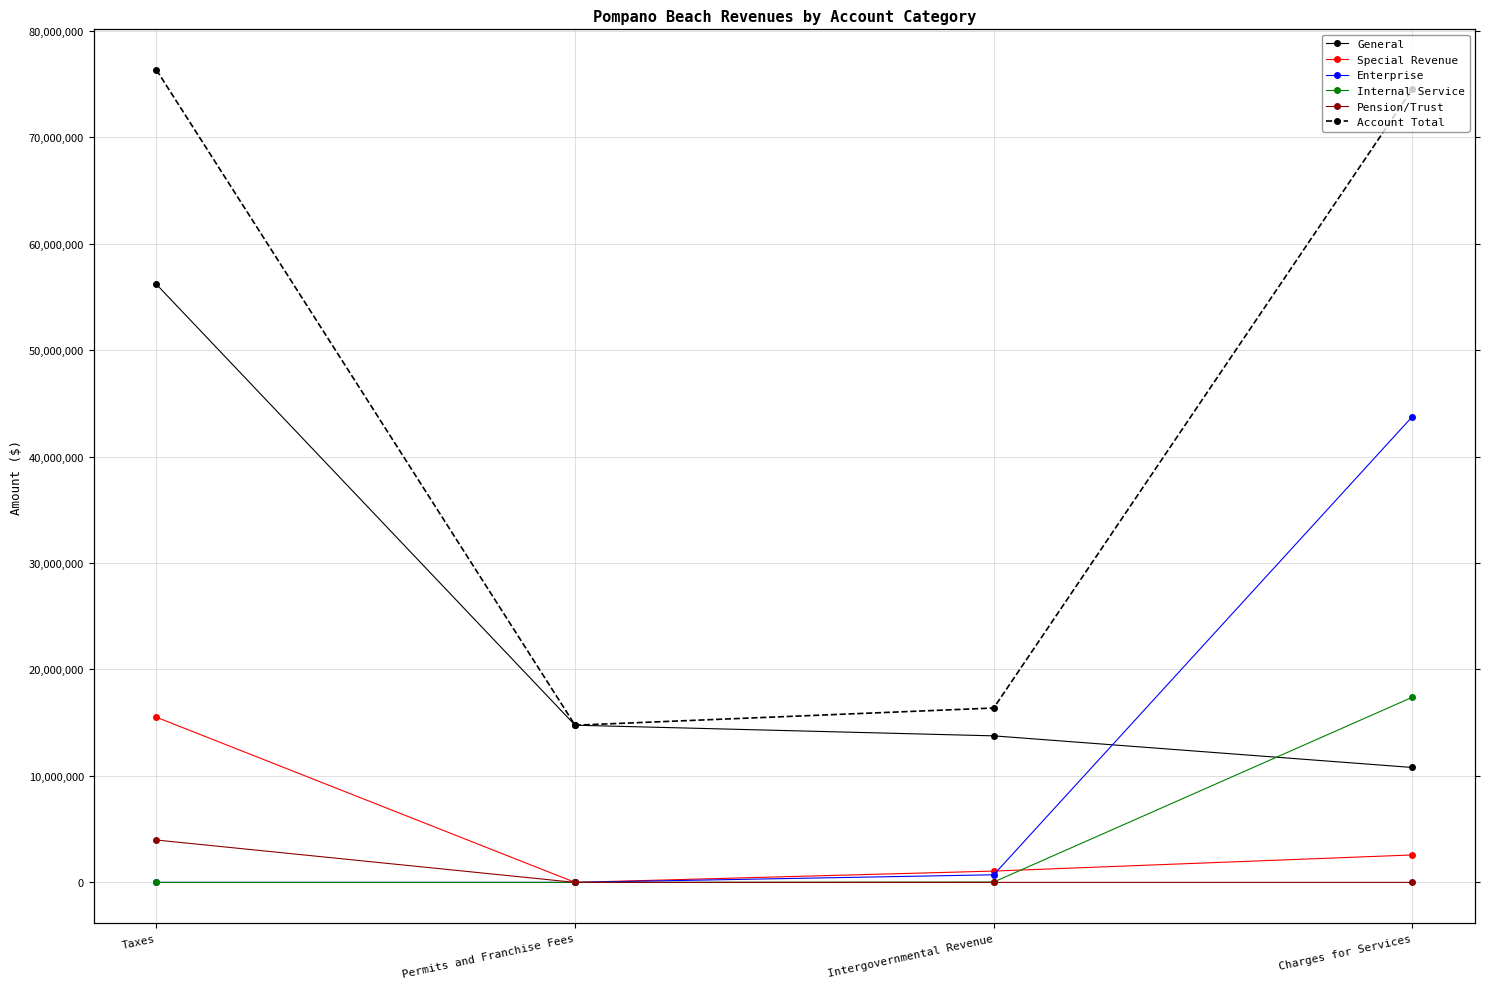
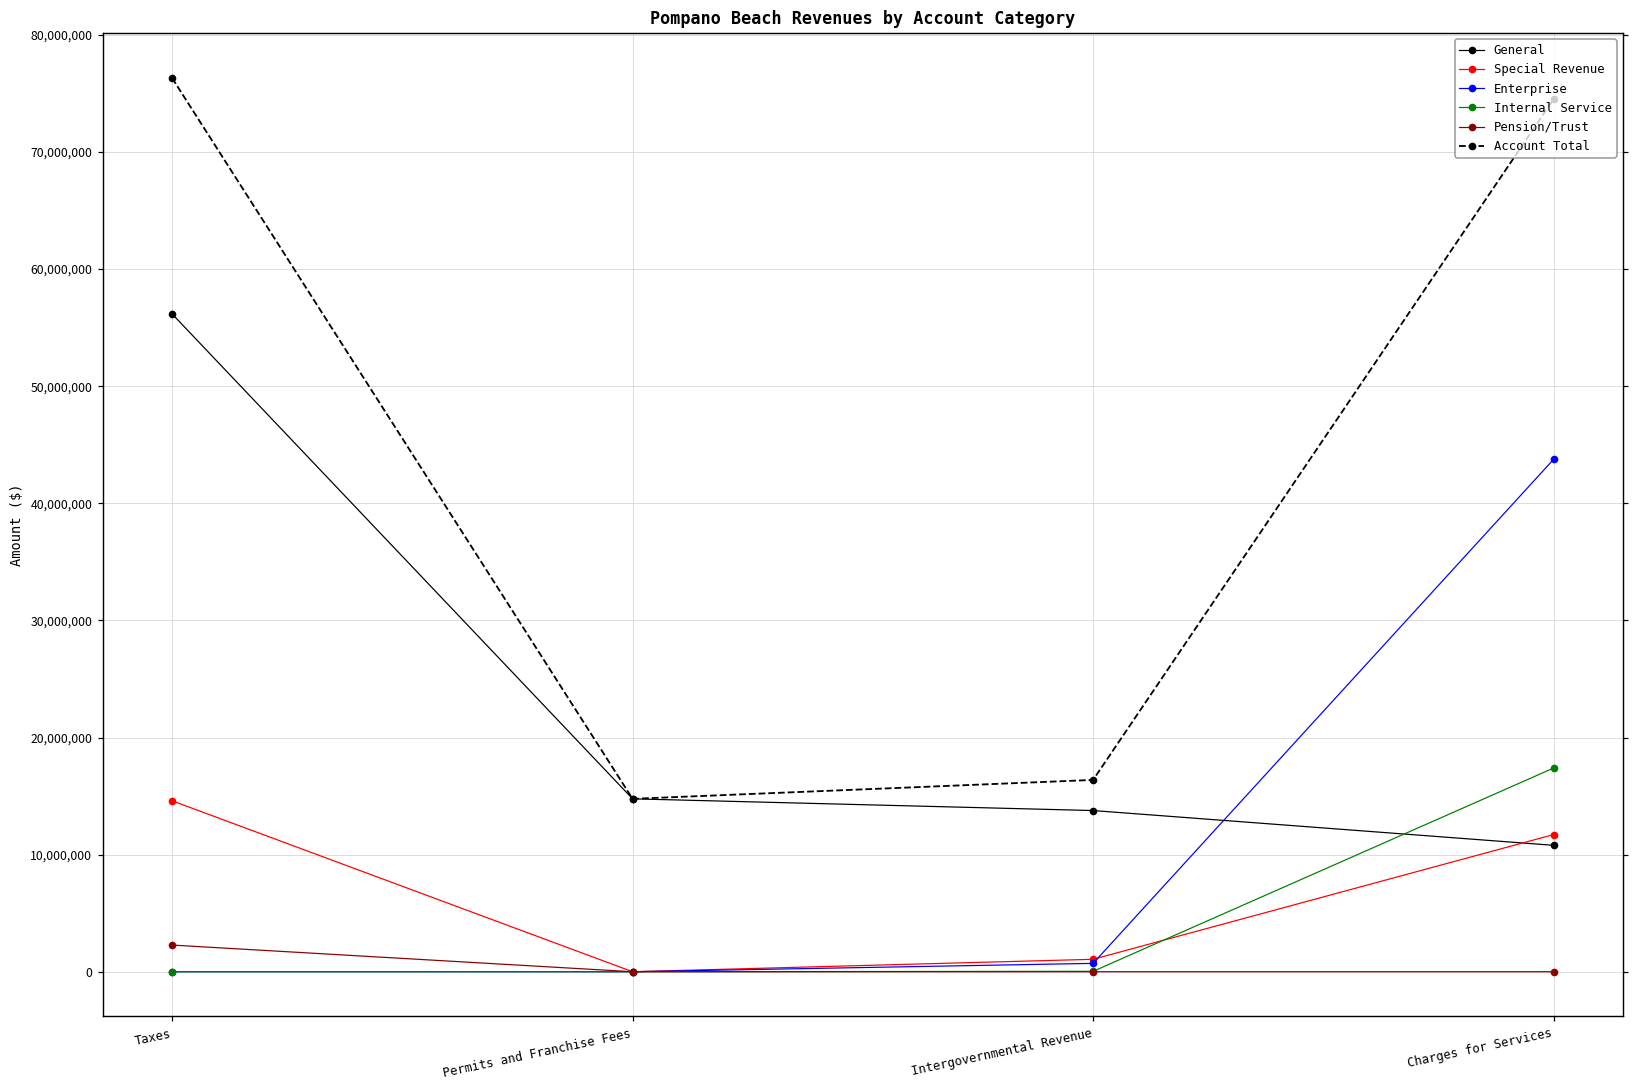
Special Revenue, Taxes: 15,500,000 -> 14,600,000
Pension/Trust, Taxes: 4,000,000 -> 2,300,000
Special Revenue, Charges for Services: 2,600,000 -> 11,700,000
